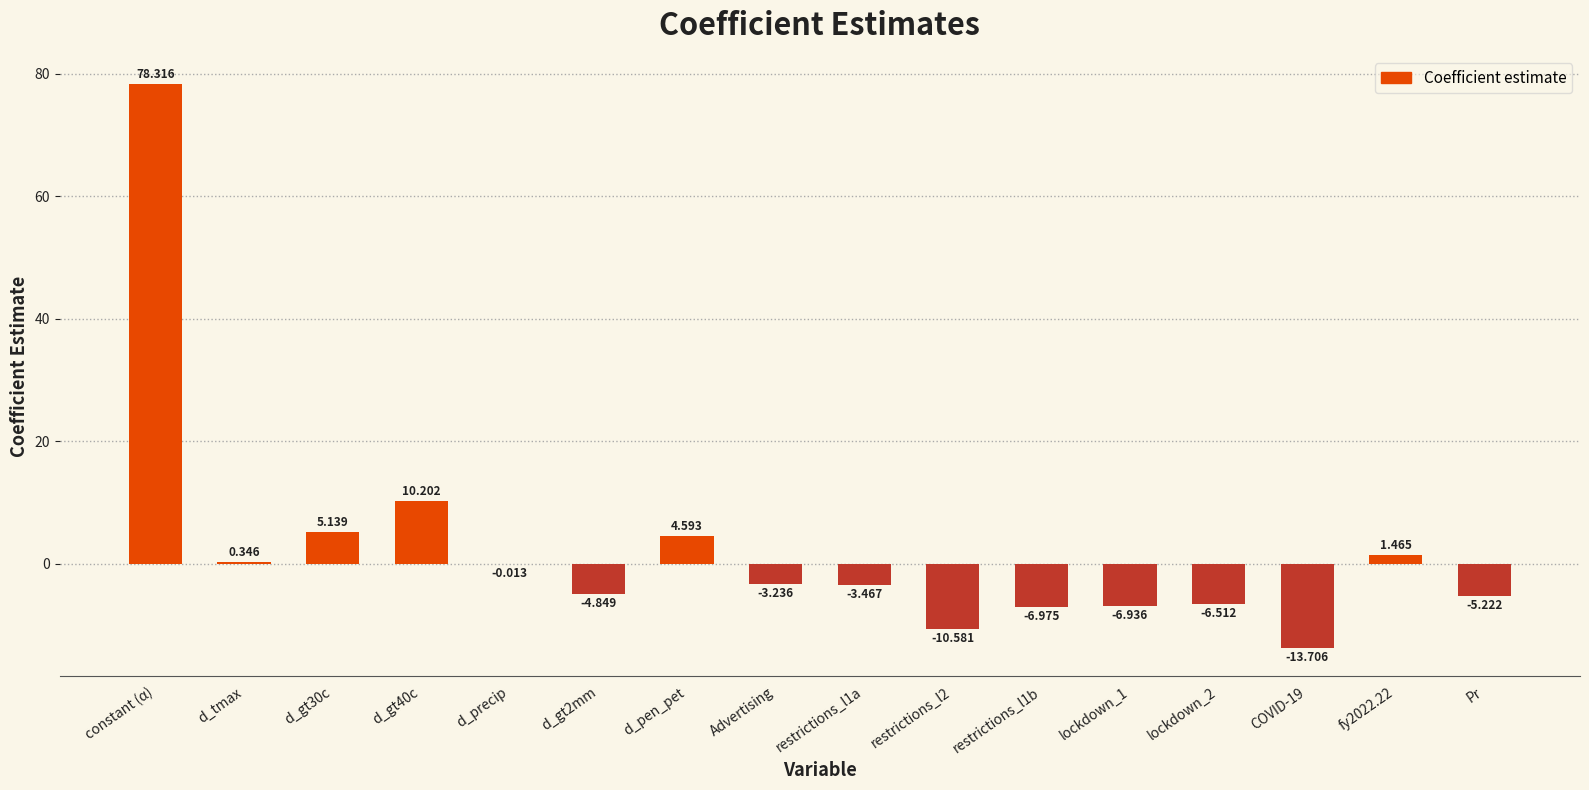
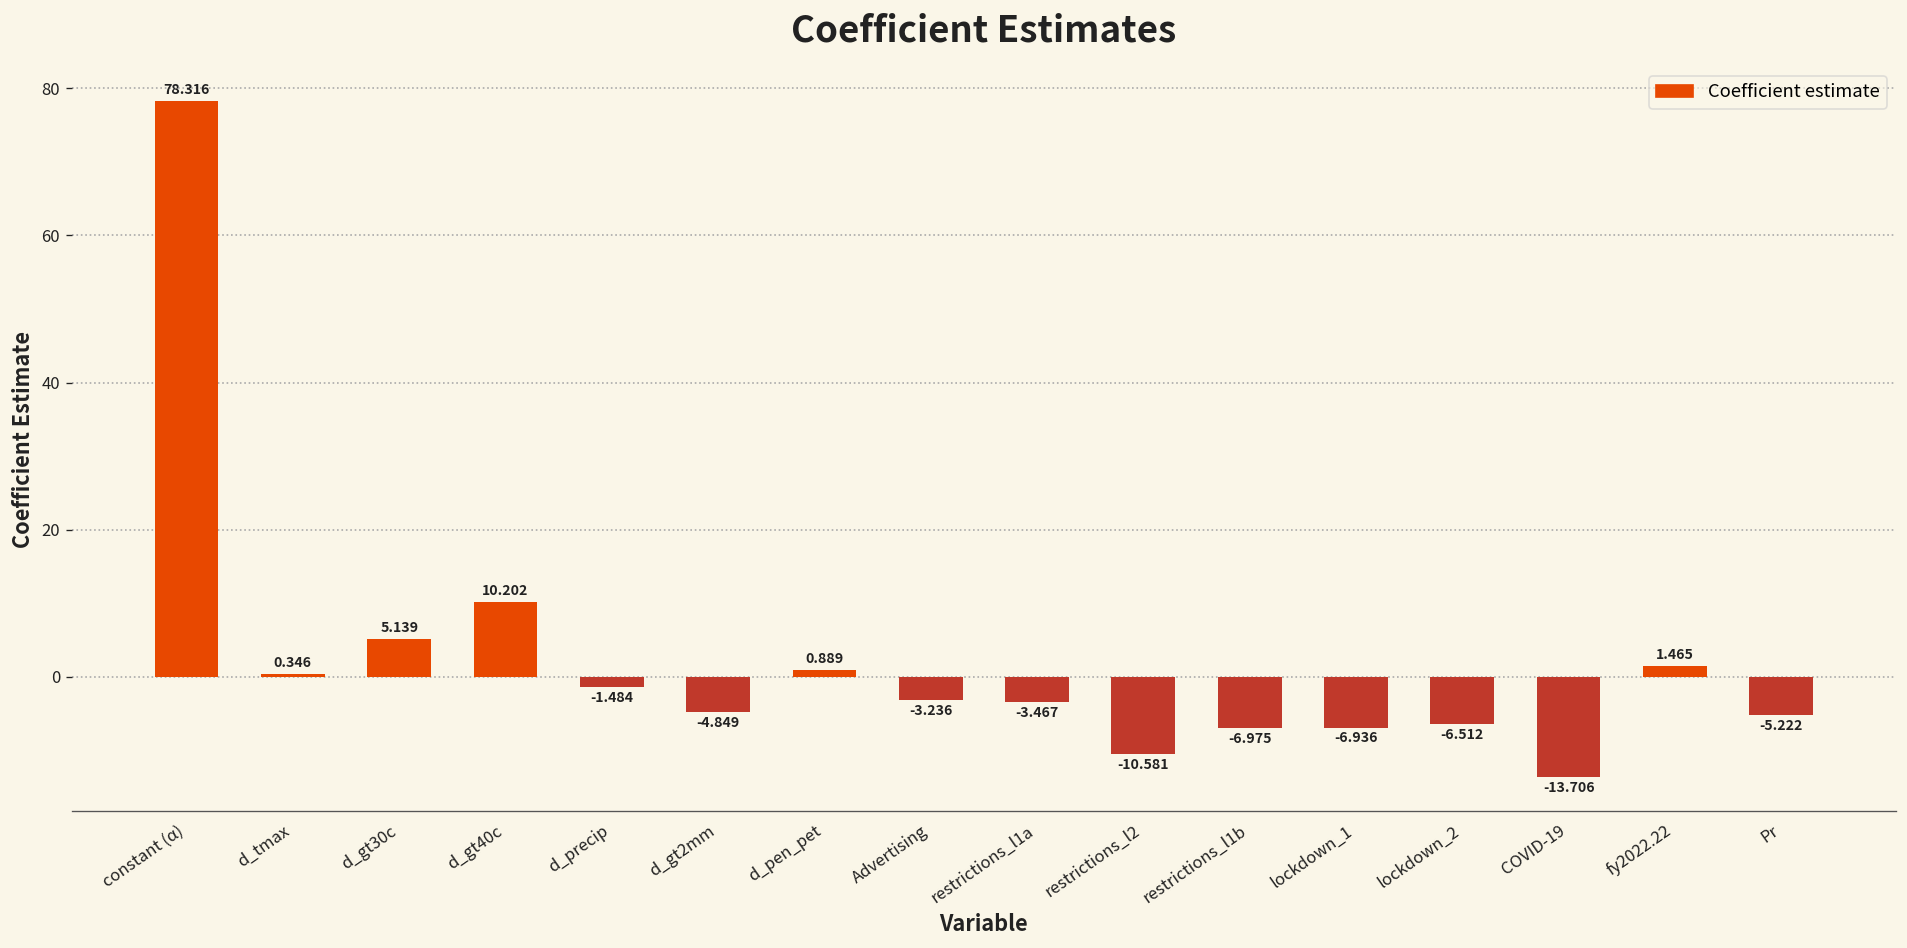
d_precip: -0.013 -> -1.484
d_pen_pet: 4.593 -> 0.889
